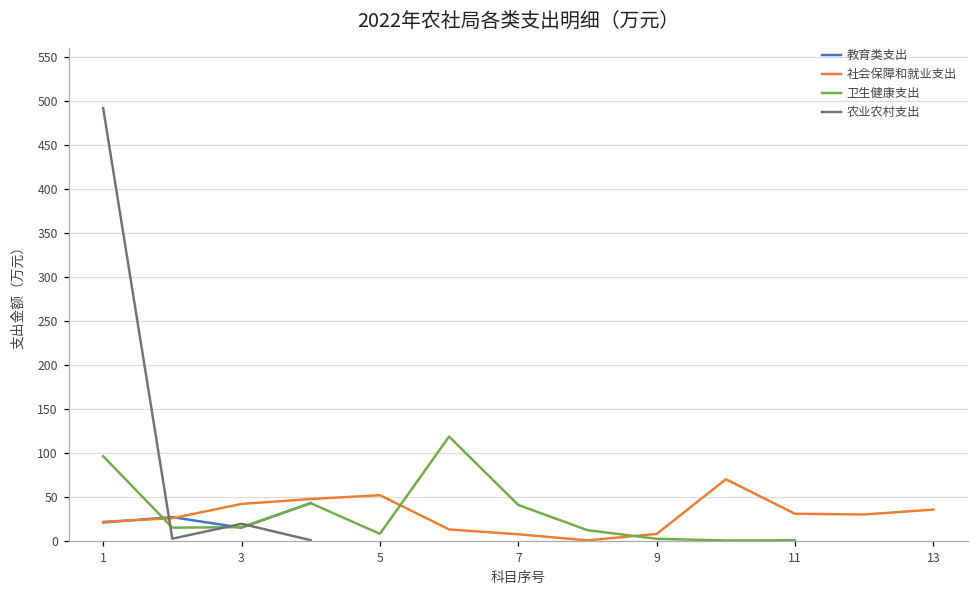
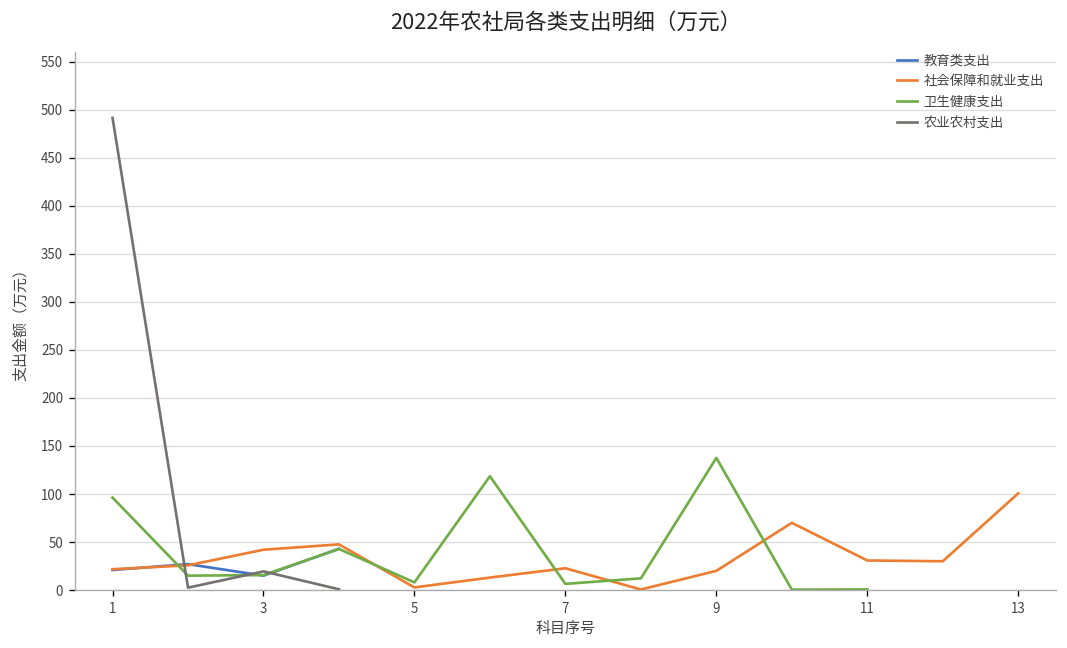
社会保障和就业支出, 5: 50 -> 0
社会保障和就业支出, 7: 10 -> 20
卫生健康支出, 7: 40 -> 10
社会保障和就业支出, 9: 10 -> 20
卫生健康支出, 9: 0 -> 140
社会保障和就业支出, 13: 40 -> 100
